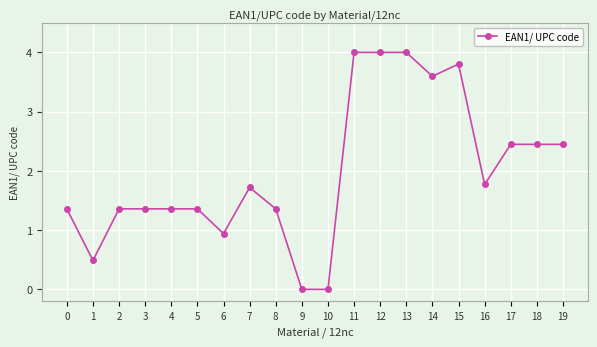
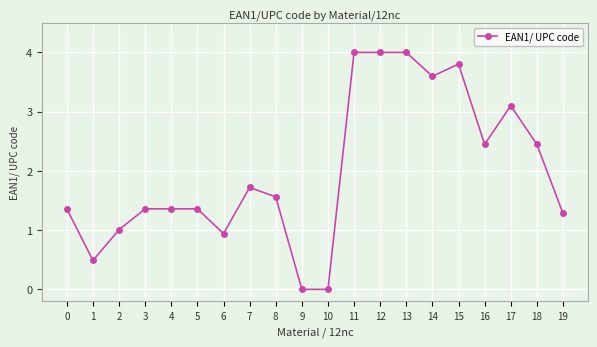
2: 1.4 -> 1.0
8: 1.4 -> 1.6
16: 1.8 -> 2.4
17: 2.4 -> 3.1
19: 2.4 -> 1.3
